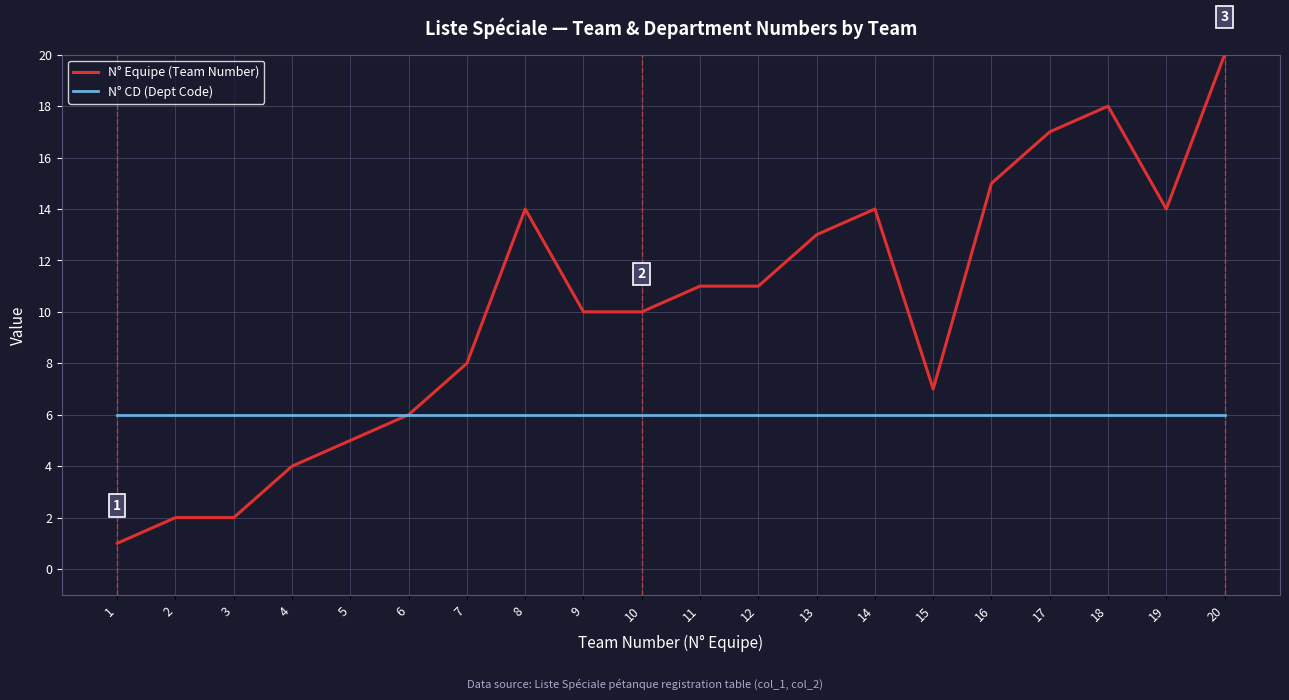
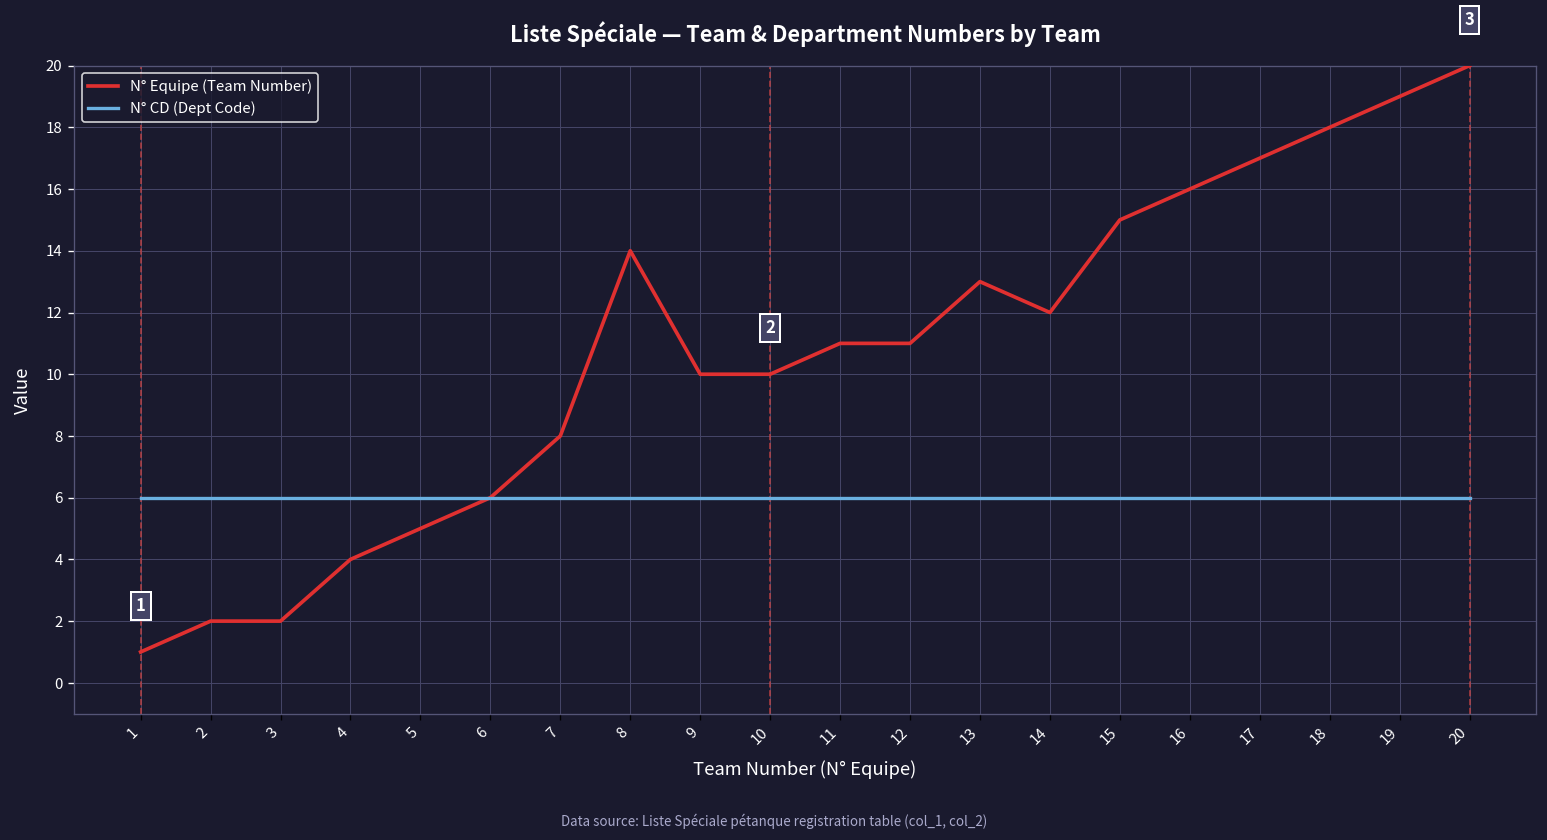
N° Equipe (Team Number), 14: 14 -> 12
N° Equipe (Team Number), 15: 7 -> 15
N° Equipe (Team Number), 16: 15 -> 16
N° Equipe (Team Number), 19: 14 -> 19
